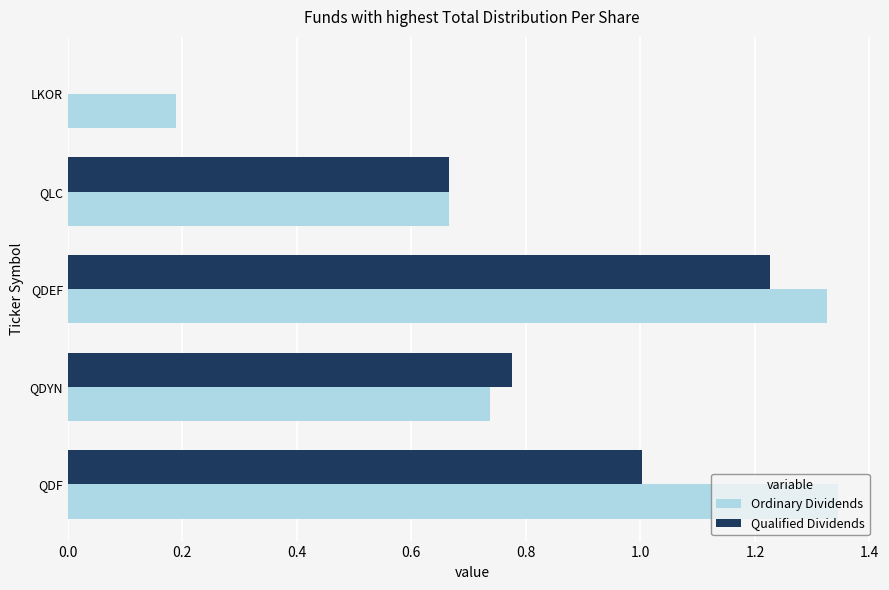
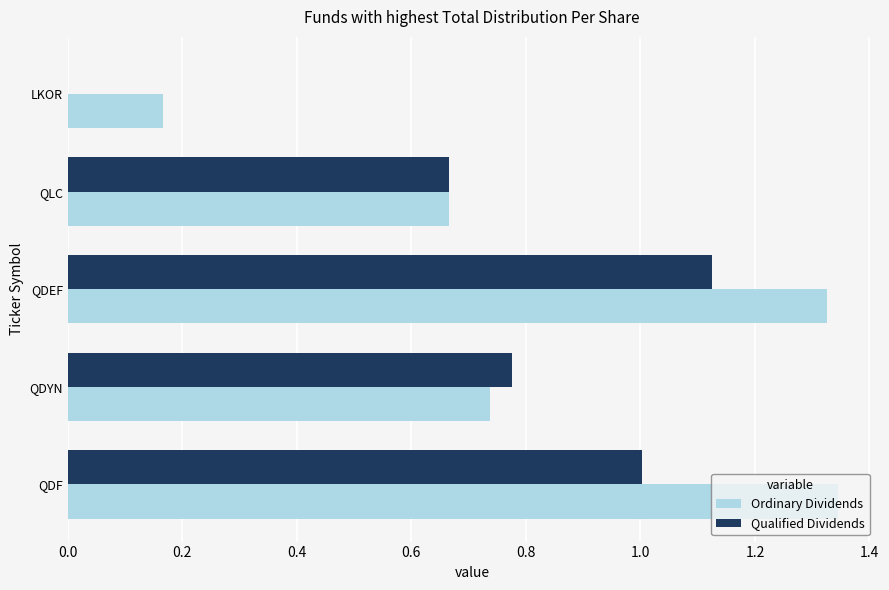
Ordinary Dividends, LKOR: 0.19 -> 0.17
Qualified Dividends, QDEF: 1.23 -> 1.13
